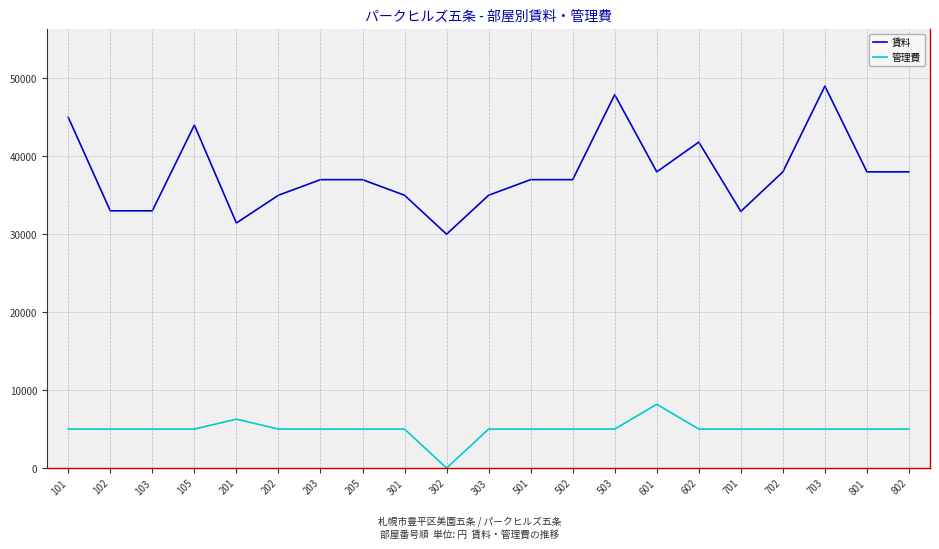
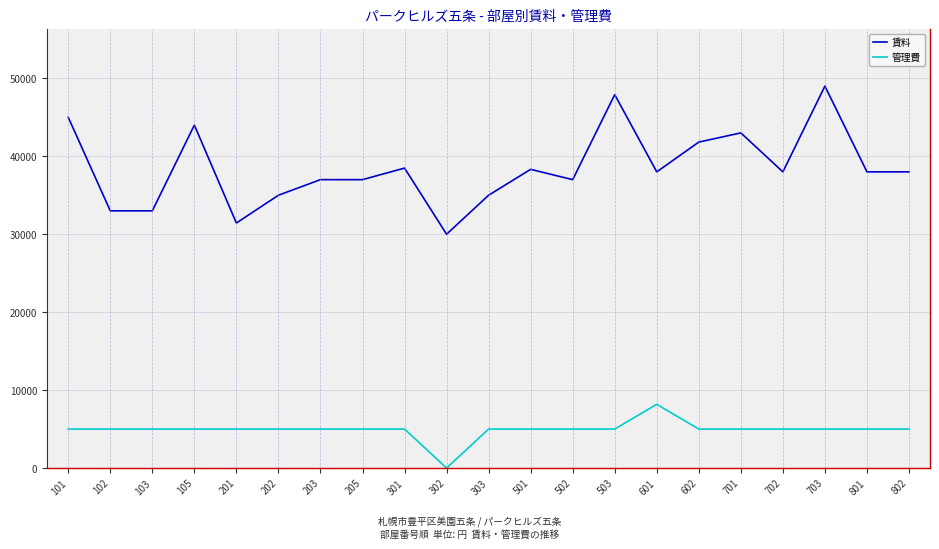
管理費, 201: 6000 -> 5000
賃料, 301: 35000 -> 38000
賃料, 501: 37000 -> 38000
賃料, 701: 33000 -> 43000
